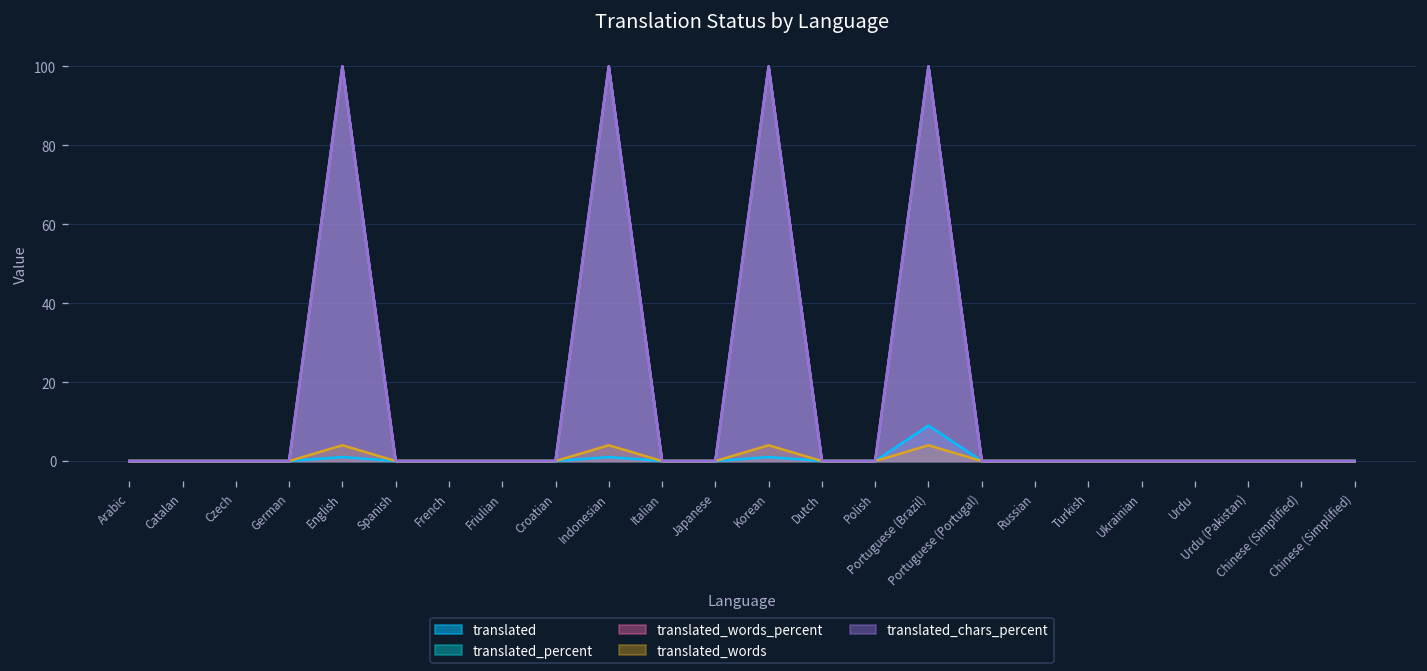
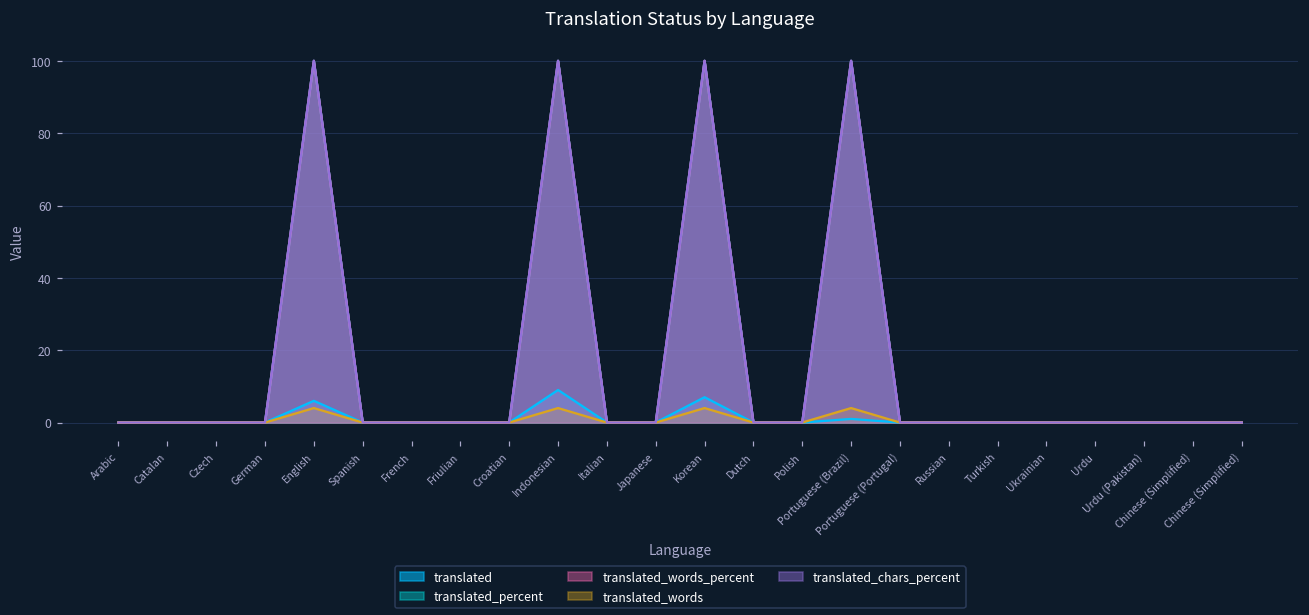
translated, English: 1 -> 6
translated, Indonesian: 1 -> 9
translated, Korean: 1 -> 7
translated, Portuguese (Brazil): 9 -> 1
